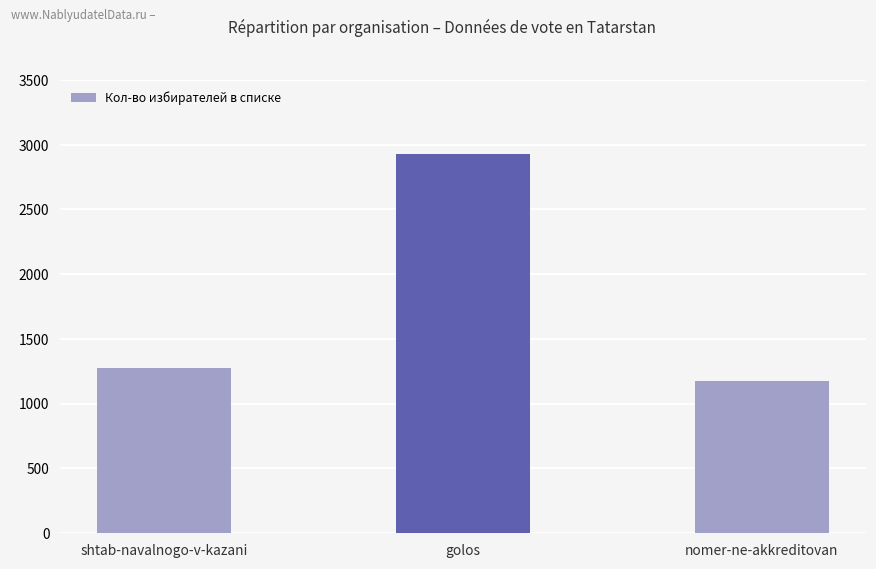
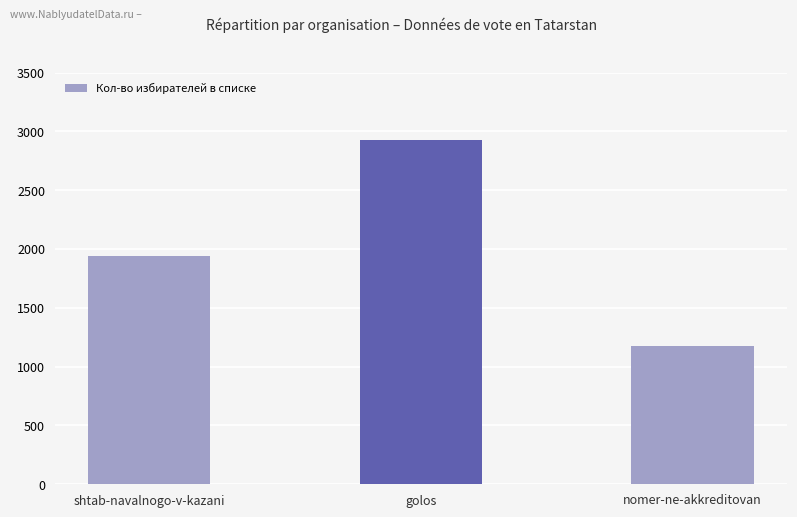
shtab-navalnogo-v-kazani: 1280 -> 1940
